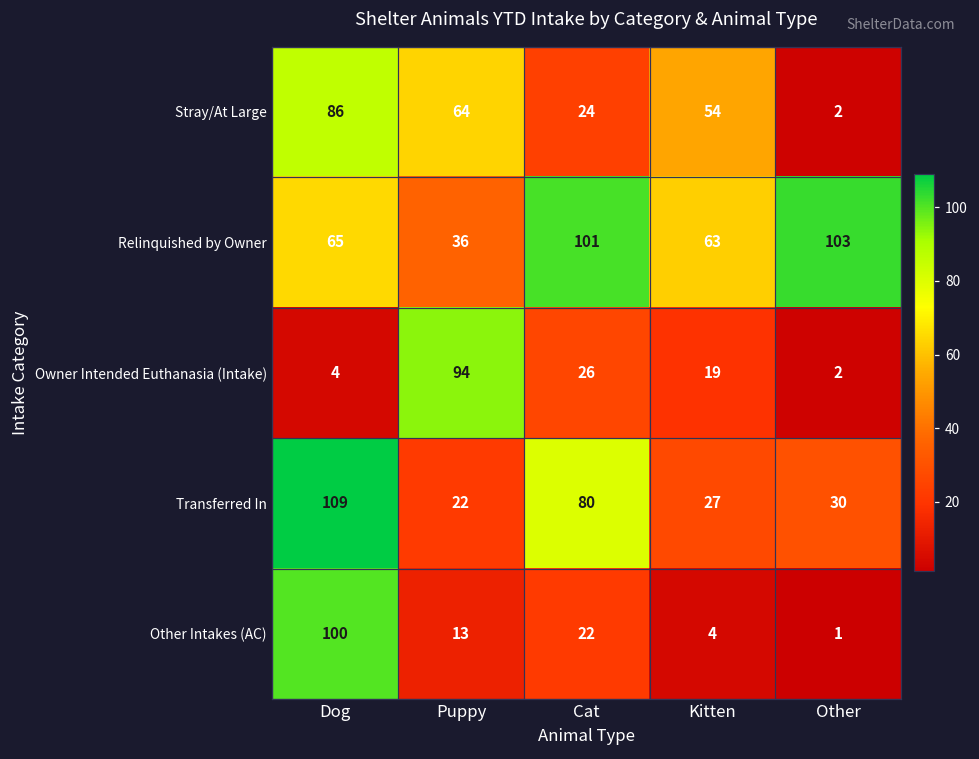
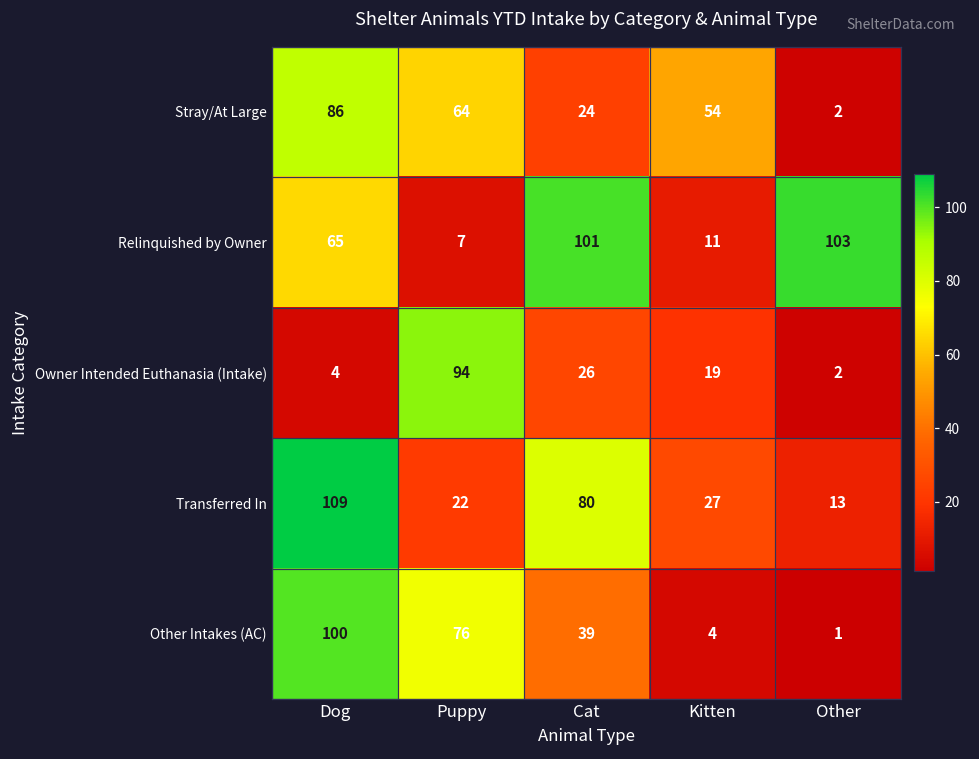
Relinquished by Owner, Puppy: 36 -> 7
Relinquished by Owner, Kitten: 63 -> 11
Transferred In, Other: 30 -> 13
Other Intakes (AC), Puppy: 13 -> 76
Other Intakes (AC), Cat: 22 -> 39
